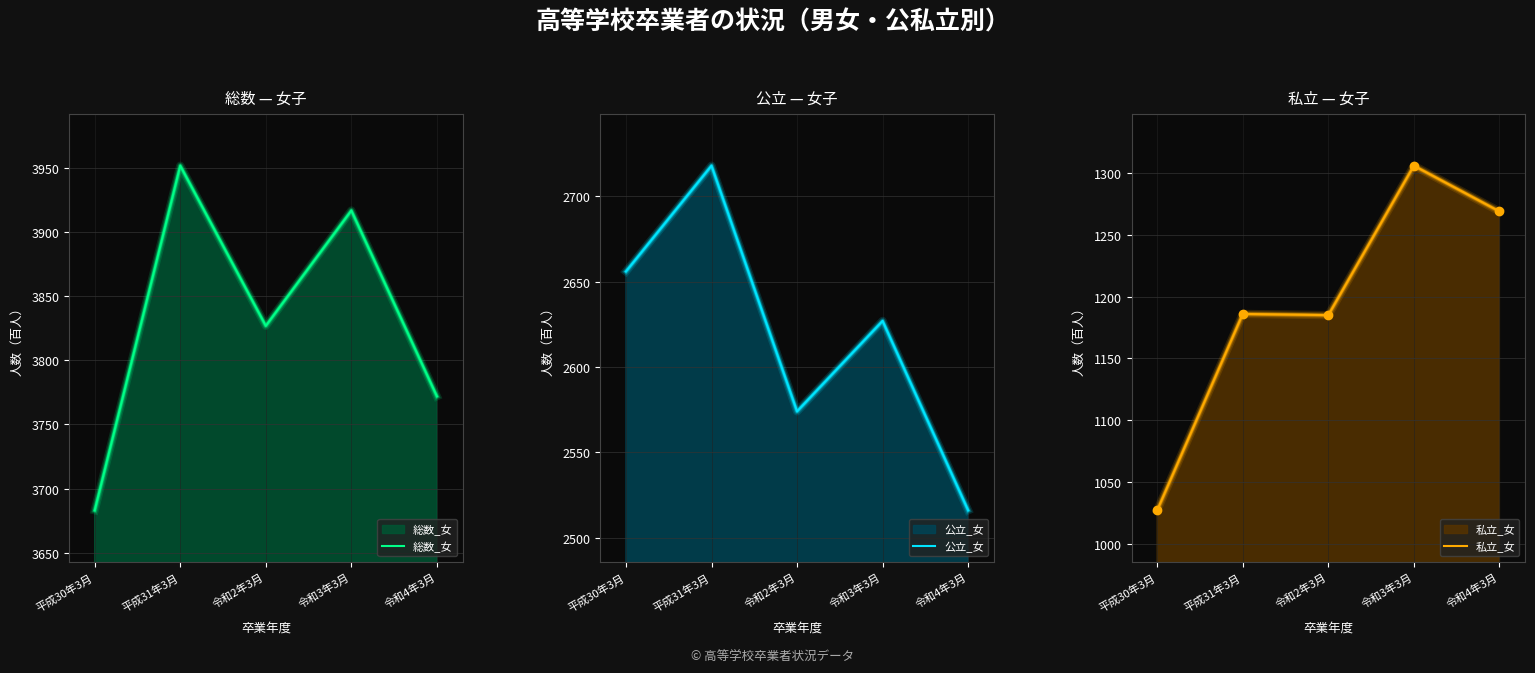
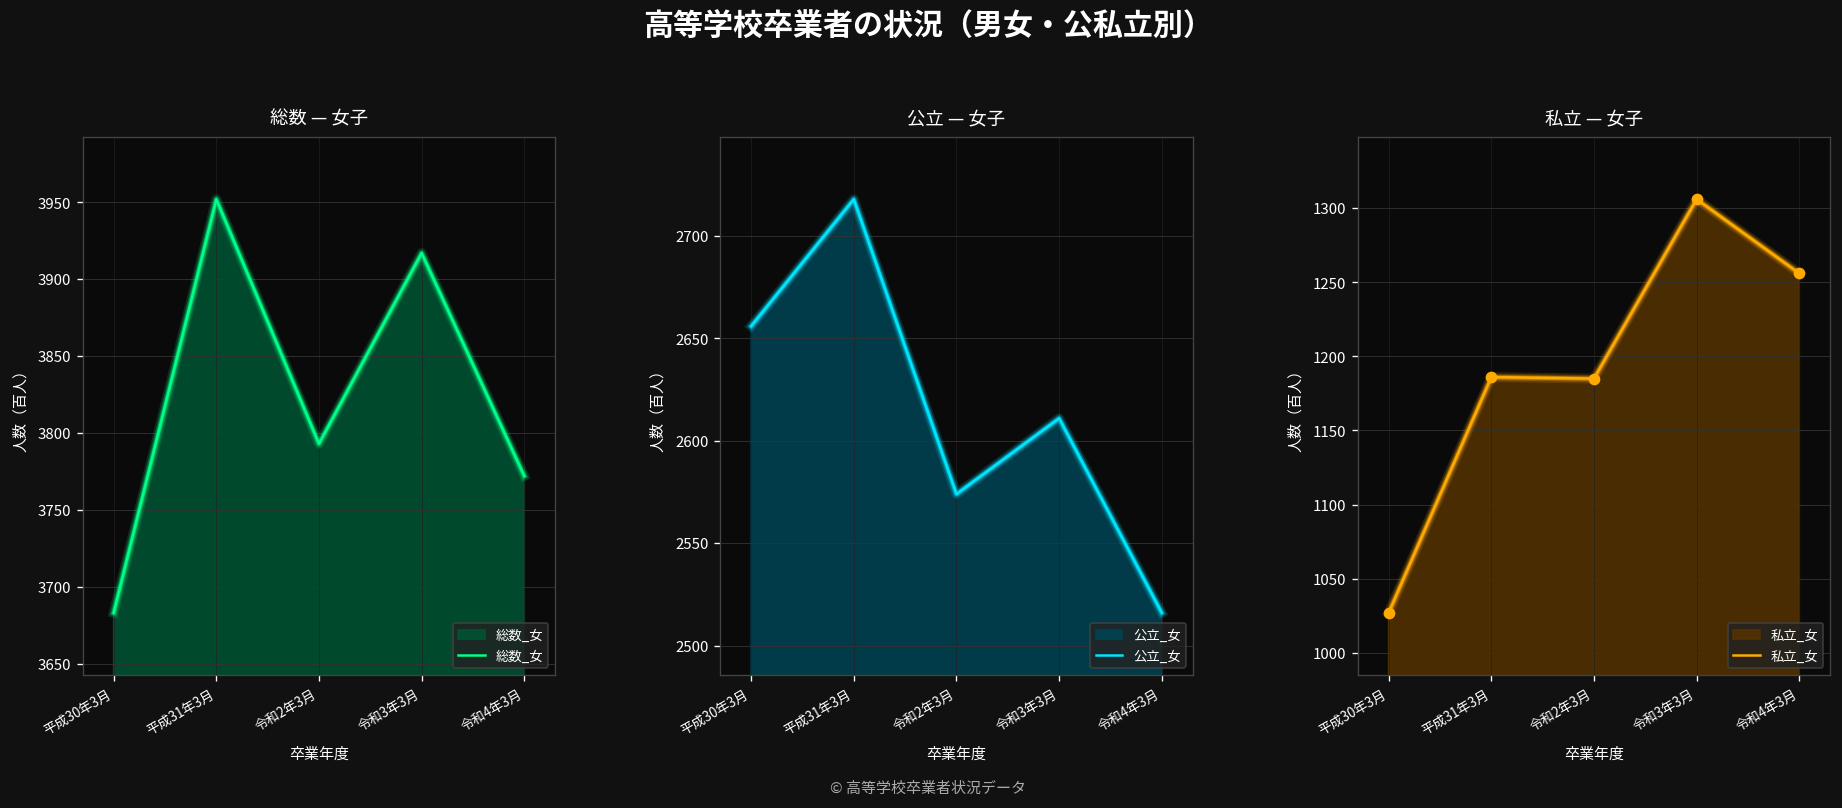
総数 — 女子, 令和2年3月: 3827 -> 3793
公立 — 女子, 令和3年3月: 2627 -> 2611
私立 — 女子, 令和4年3月: 1269 -> 1256
